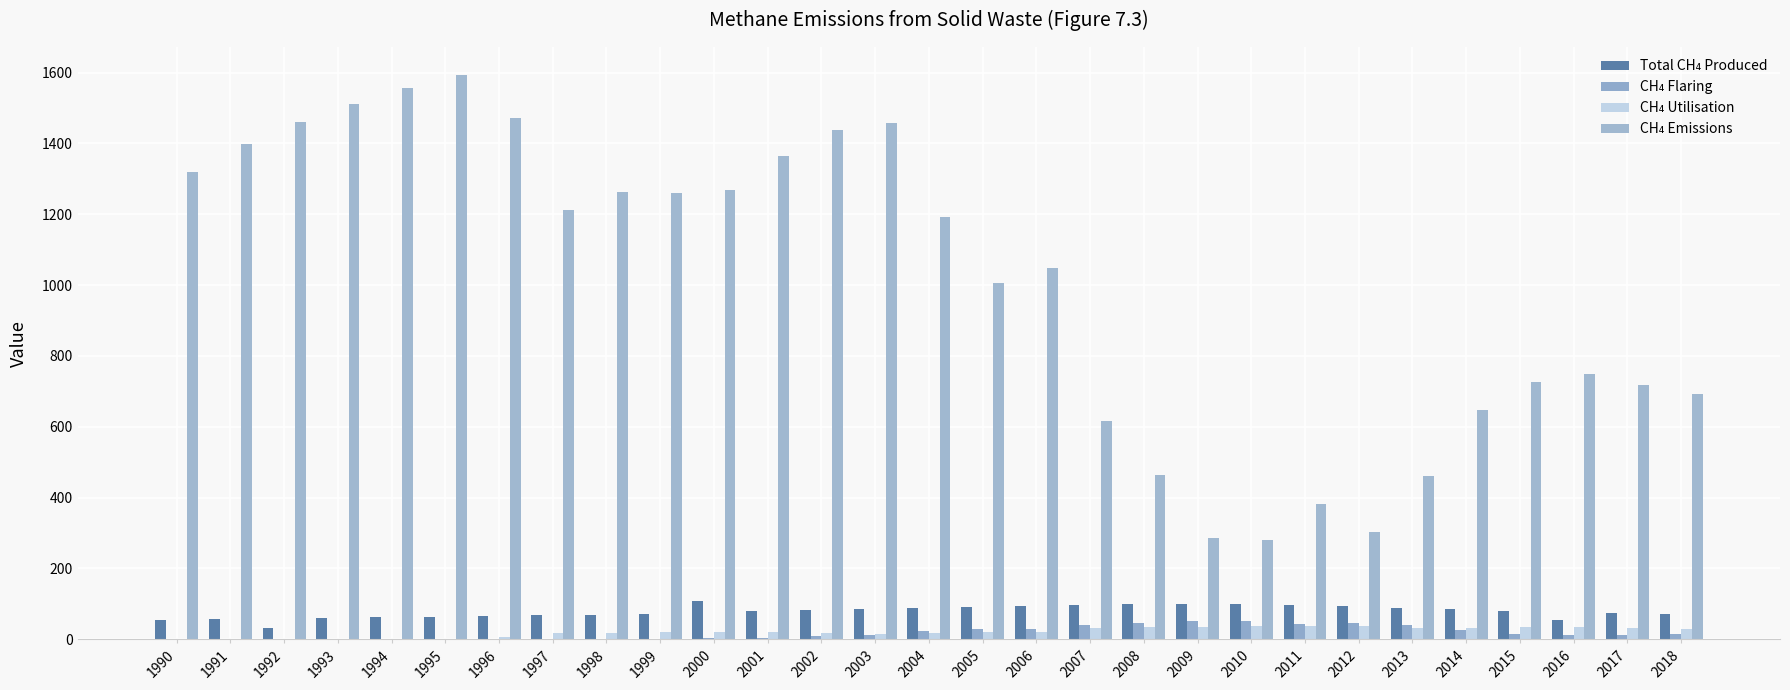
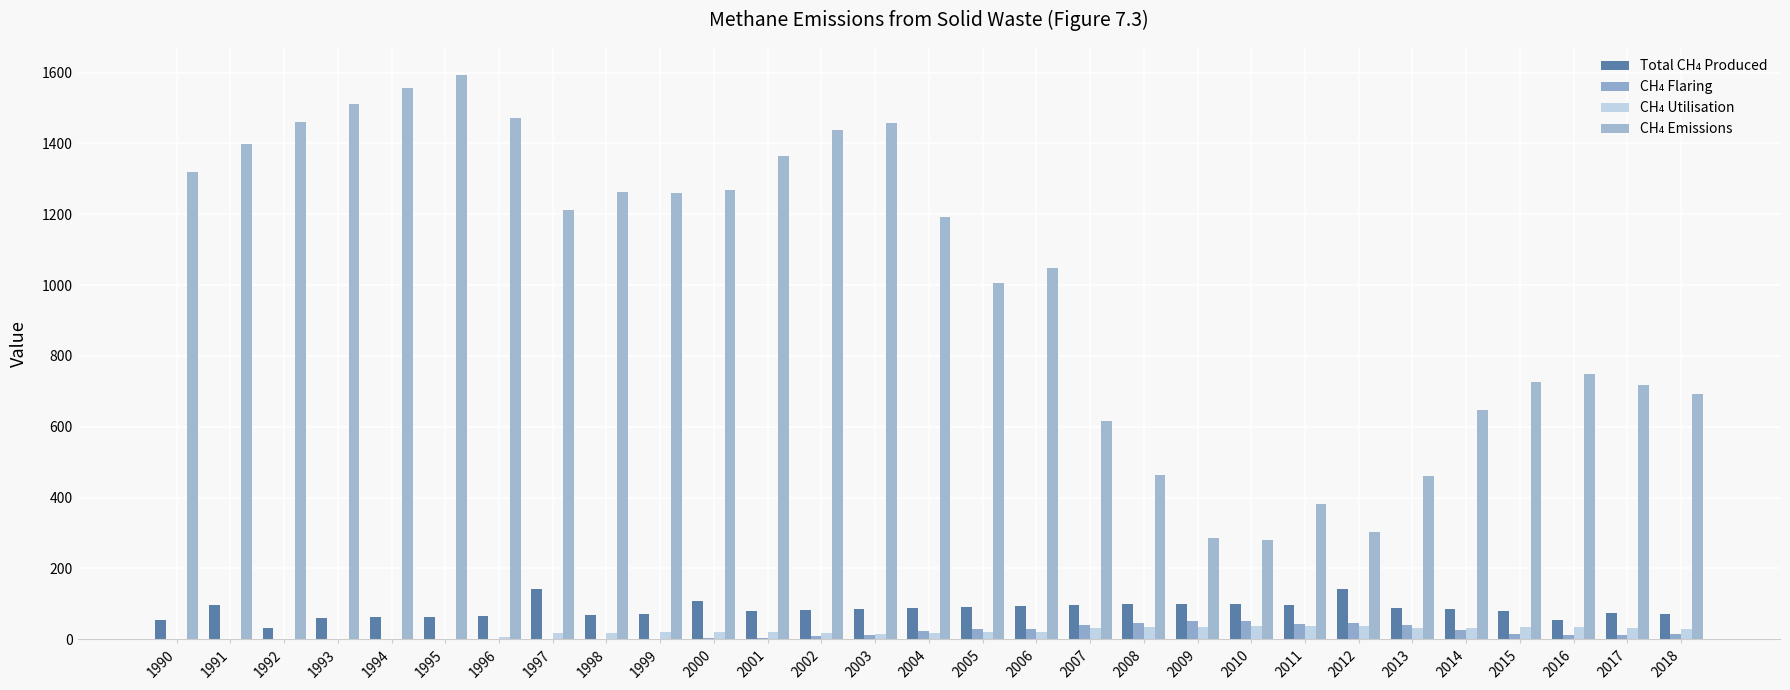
Total CH₄ Produced, 1991: 60 -> 100
Total CH₄ Produced, 1997: 70 -> 140
Total CH₄ Produced, 2012: 90 -> 140
